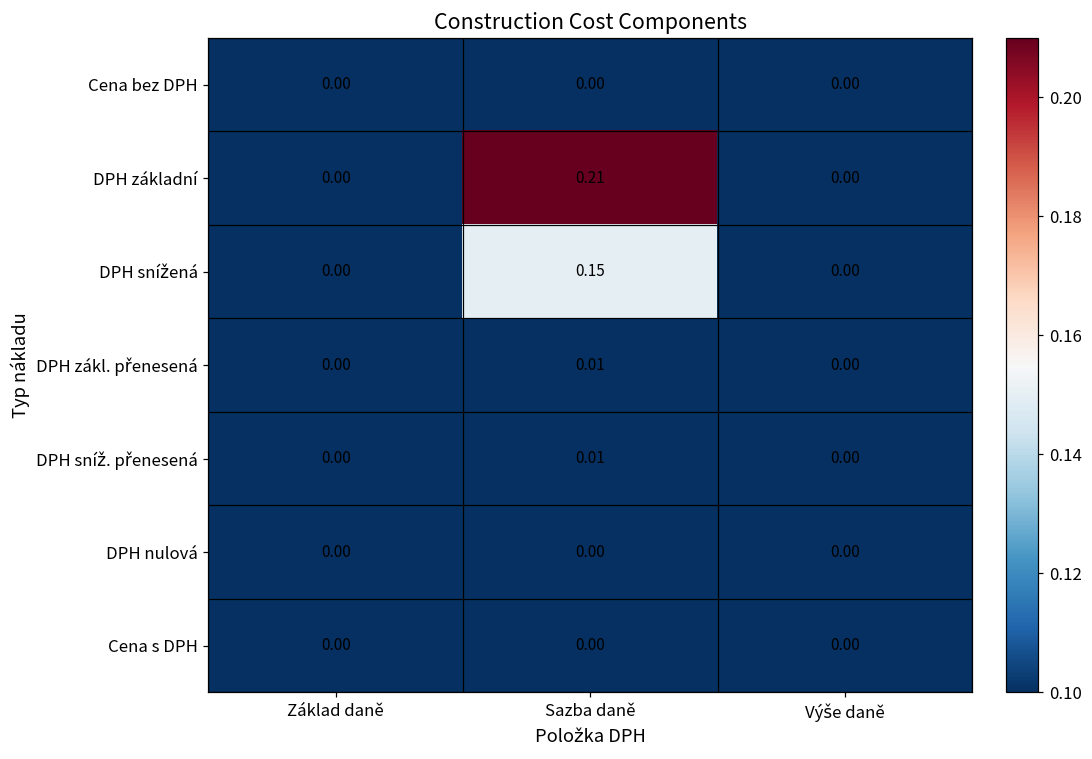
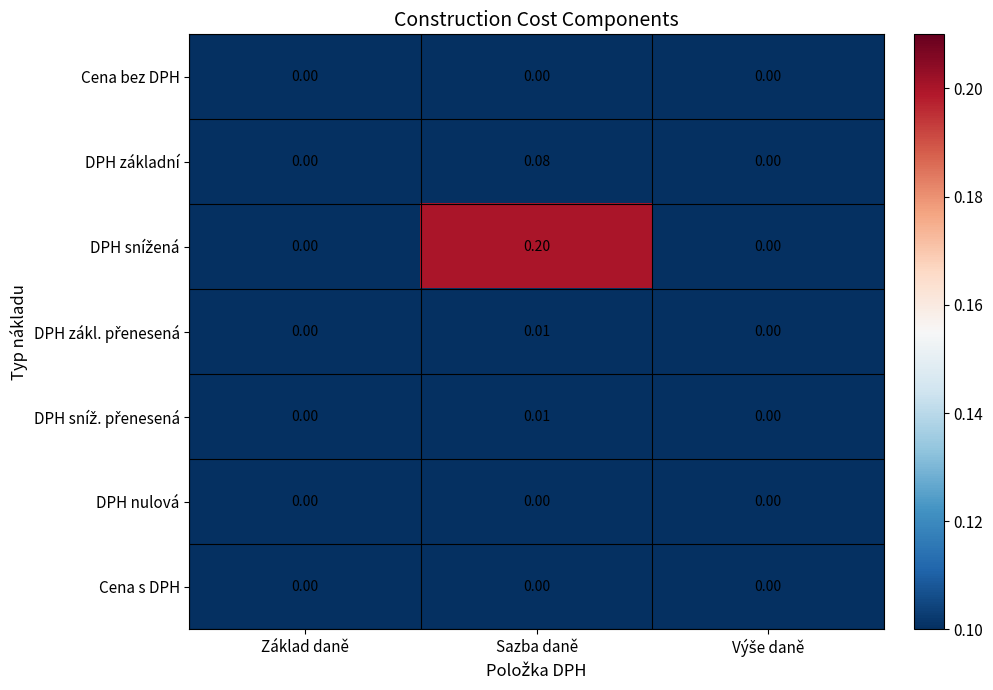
DPH základní, Sazba daně: 0.21 -> 0.08
DPH snížená, Sazba daně: 0.15 -> 0.20
